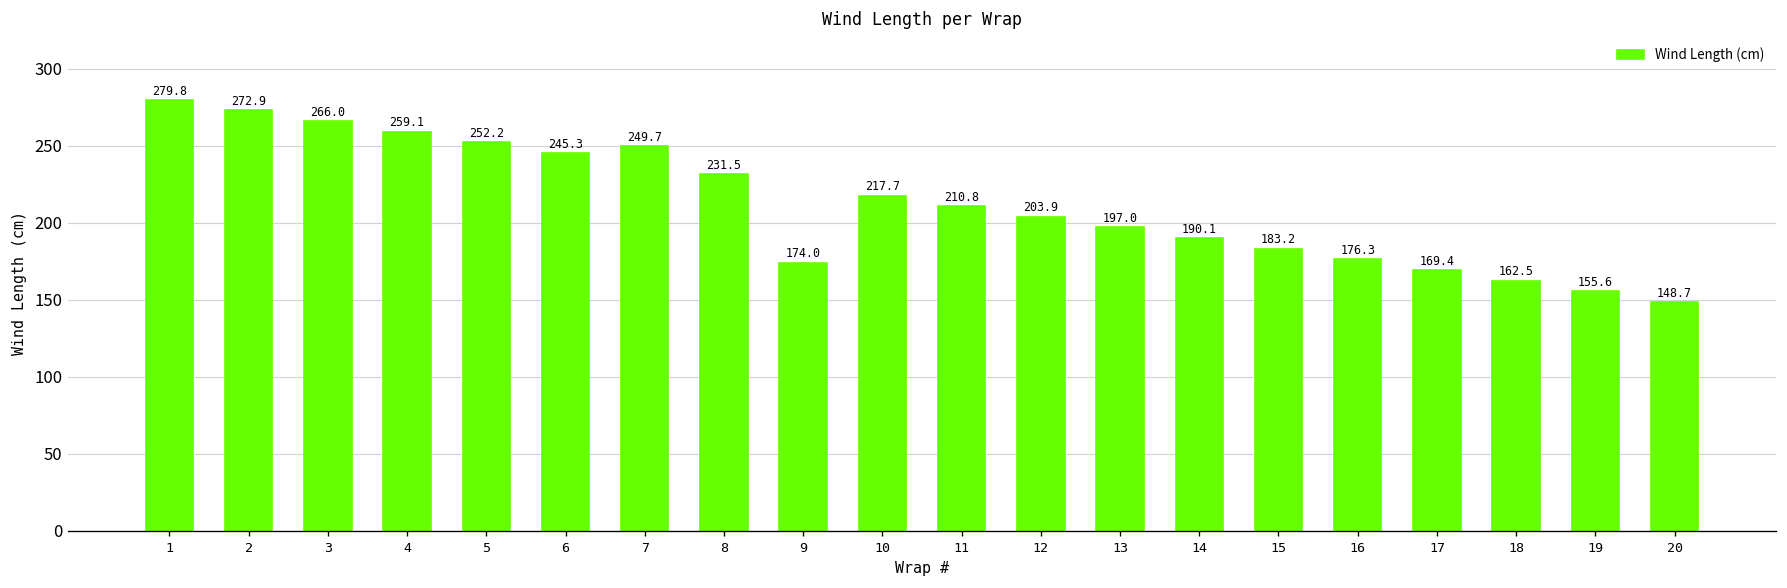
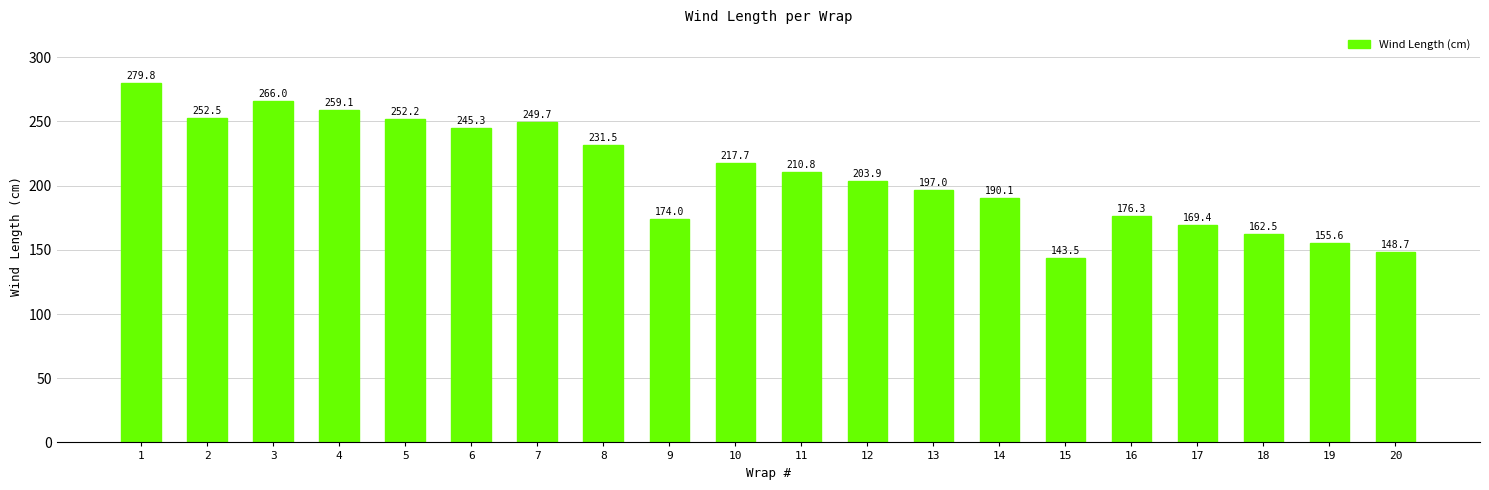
2: 272.9 -> 252.5
15: 183.2 -> 143.5
